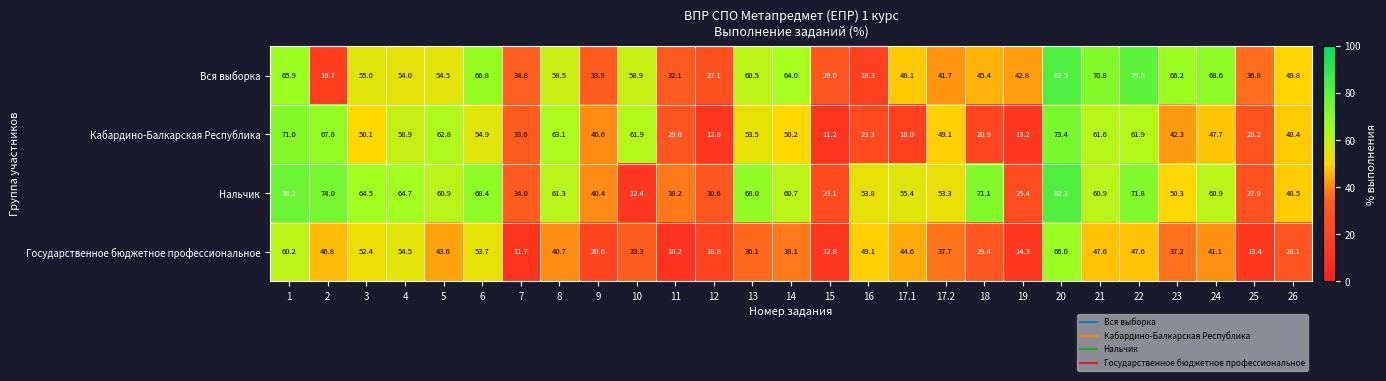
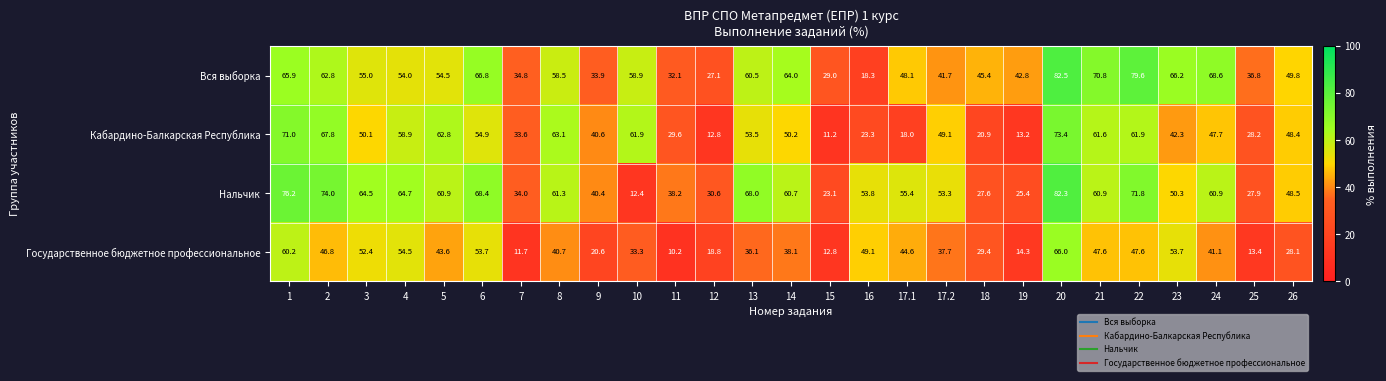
Вся выборка, 2: 16.7 -> 62.8
Нальчик, 18: 71.1 -> 27.6
Государственное бюджетное профессиональное, 23: 37.2 -> 53.7
